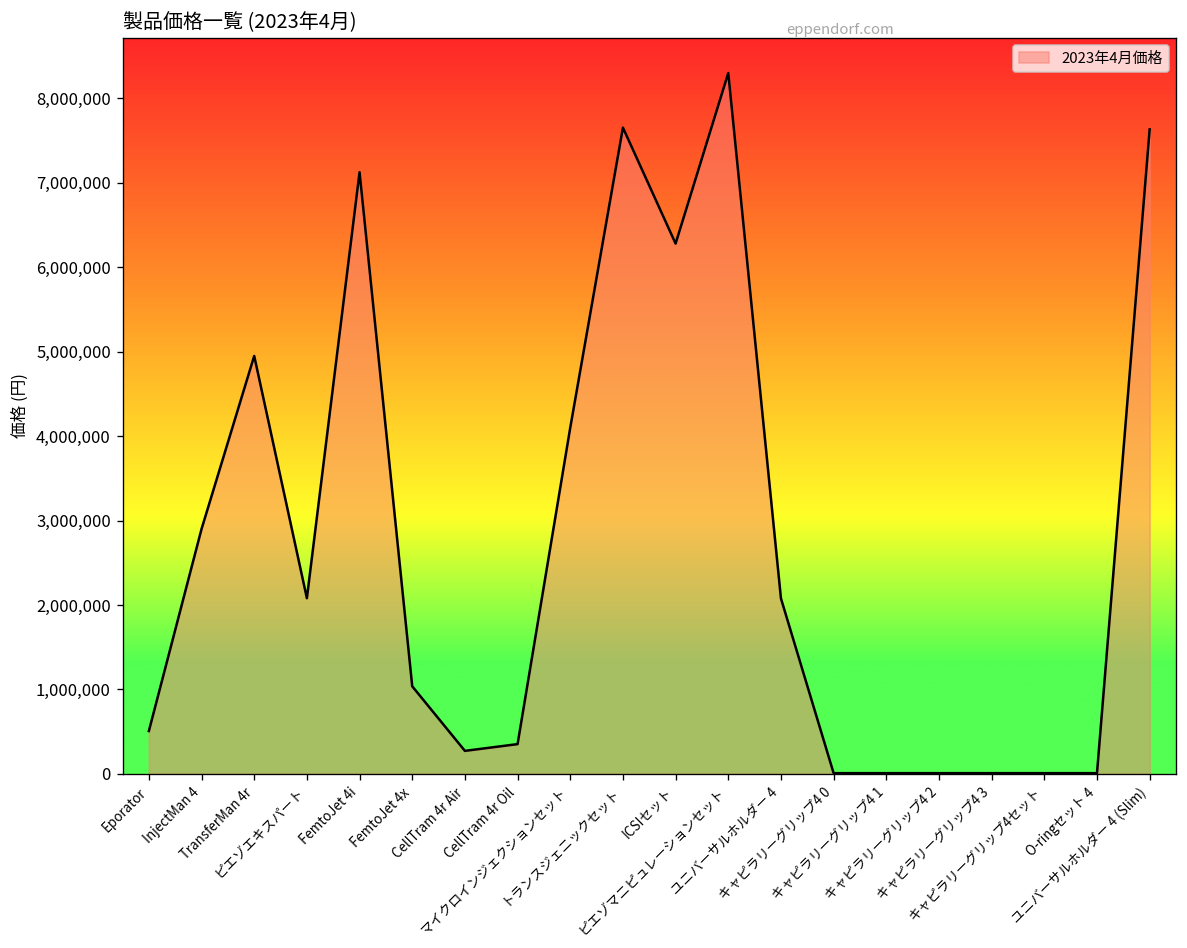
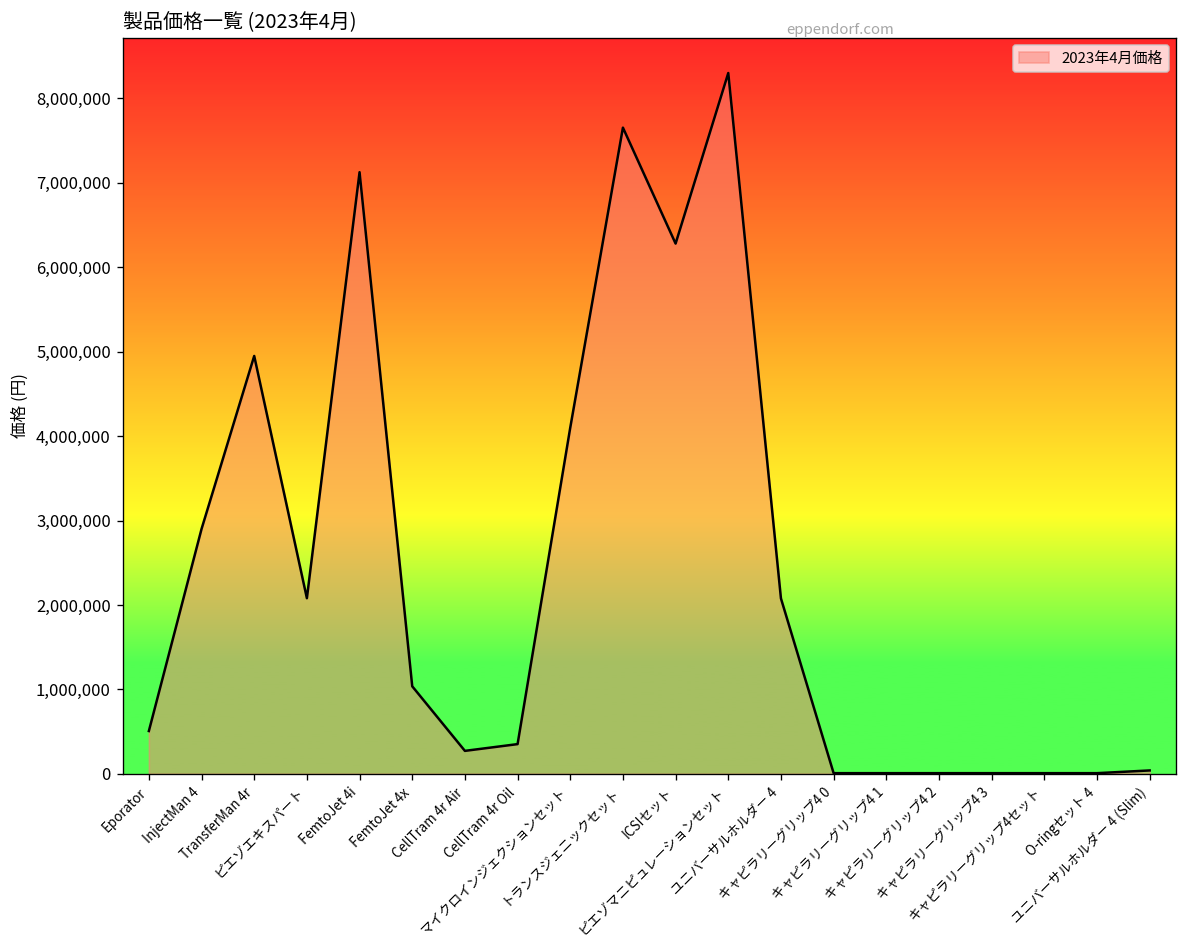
ユニバーサルホルダー 4 (Slim): 7,600,000 -> 0
